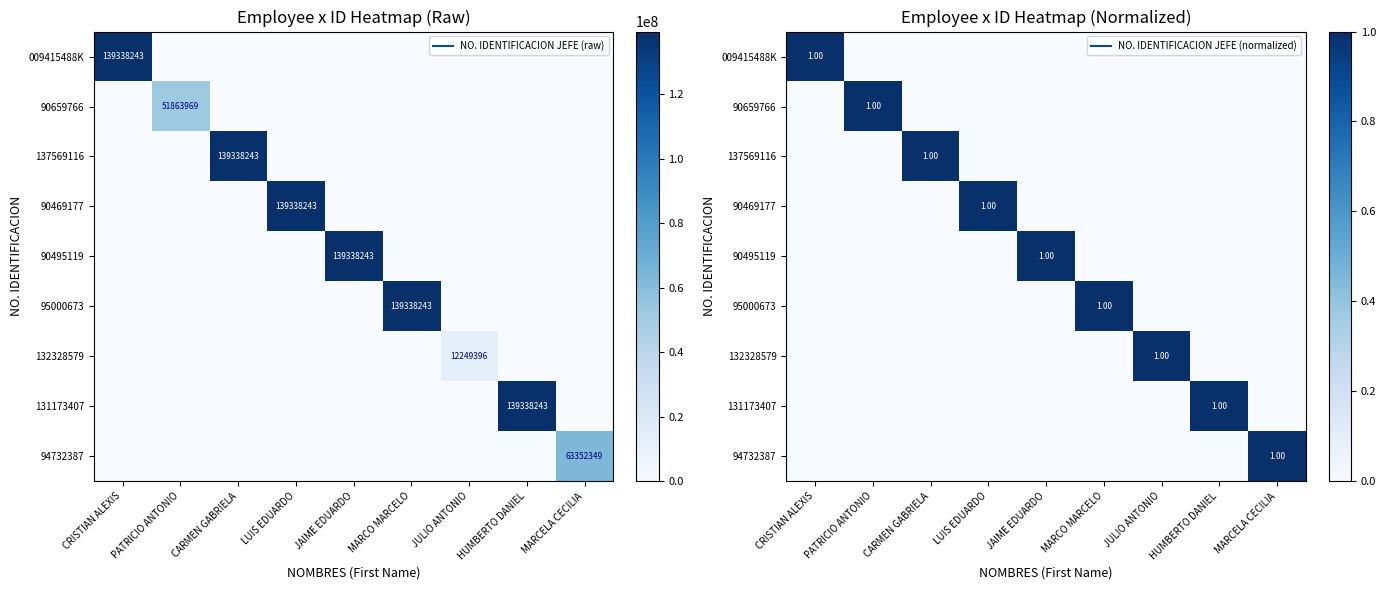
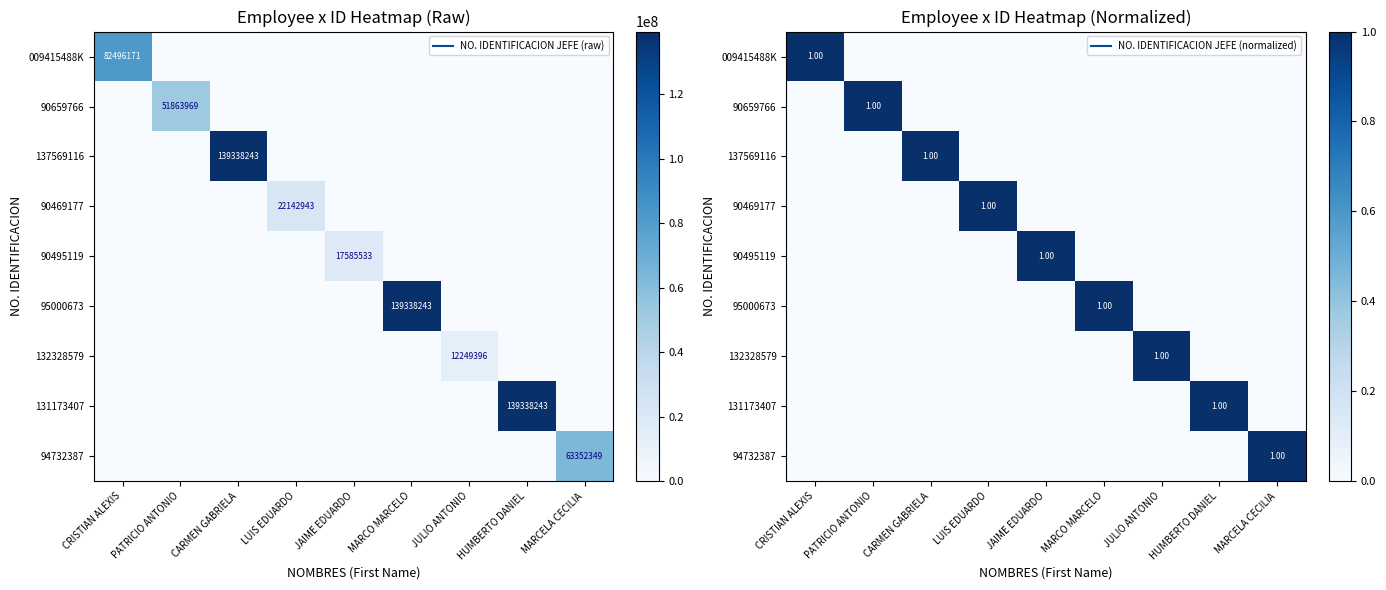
Employee x ID Heatmap (Raw), 009415488K, CRISTIAN ALEXIS: 139338243 -> 82496171
Employee x ID Heatmap (Raw), 90469177, LUIS EDUARDO: 139338243 -> 22142943
Employee x ID Heatmap (Raw), 90495119, JAIME EDUARDO: 139338243 -> 17585533
